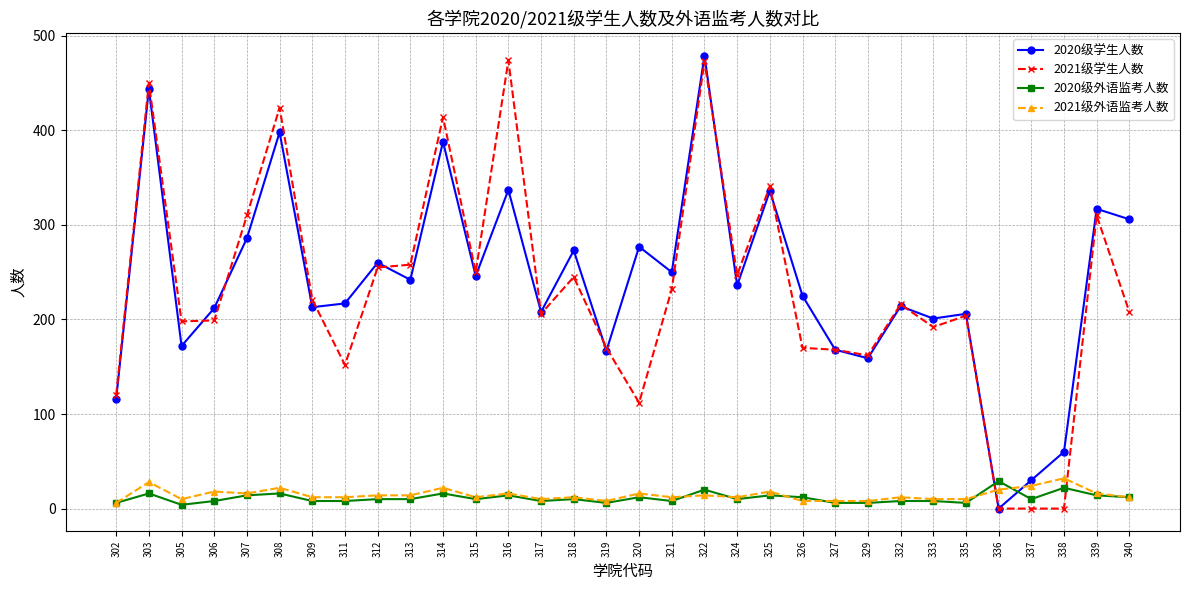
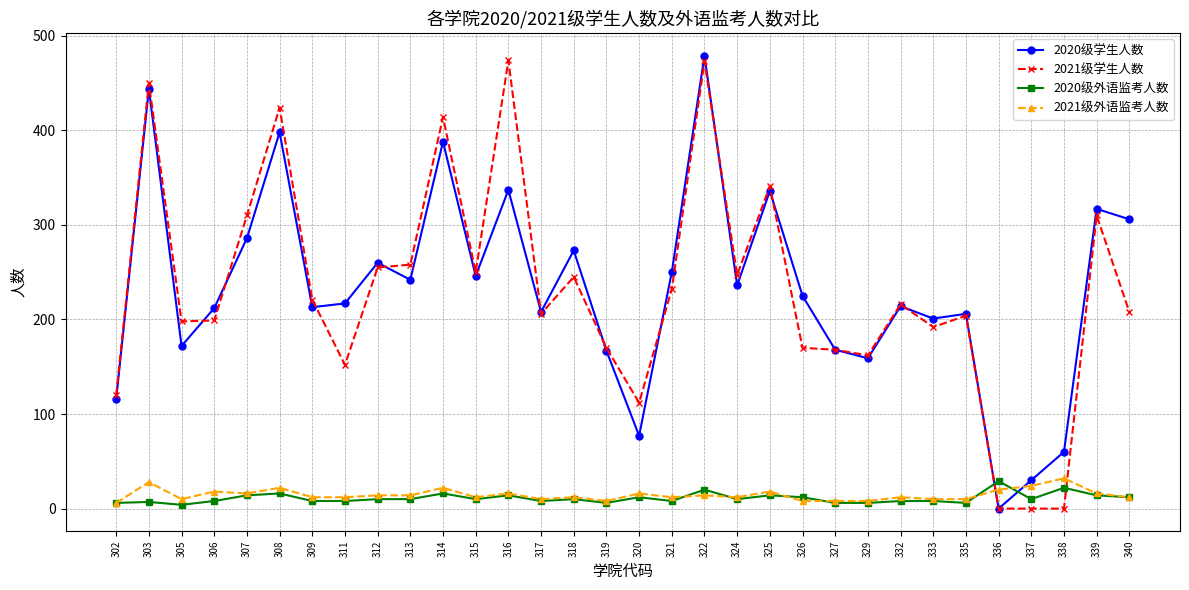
2020级外语监考人数, 303: 20 -> 10
2020级学生人数, 320: 280 -> 80
